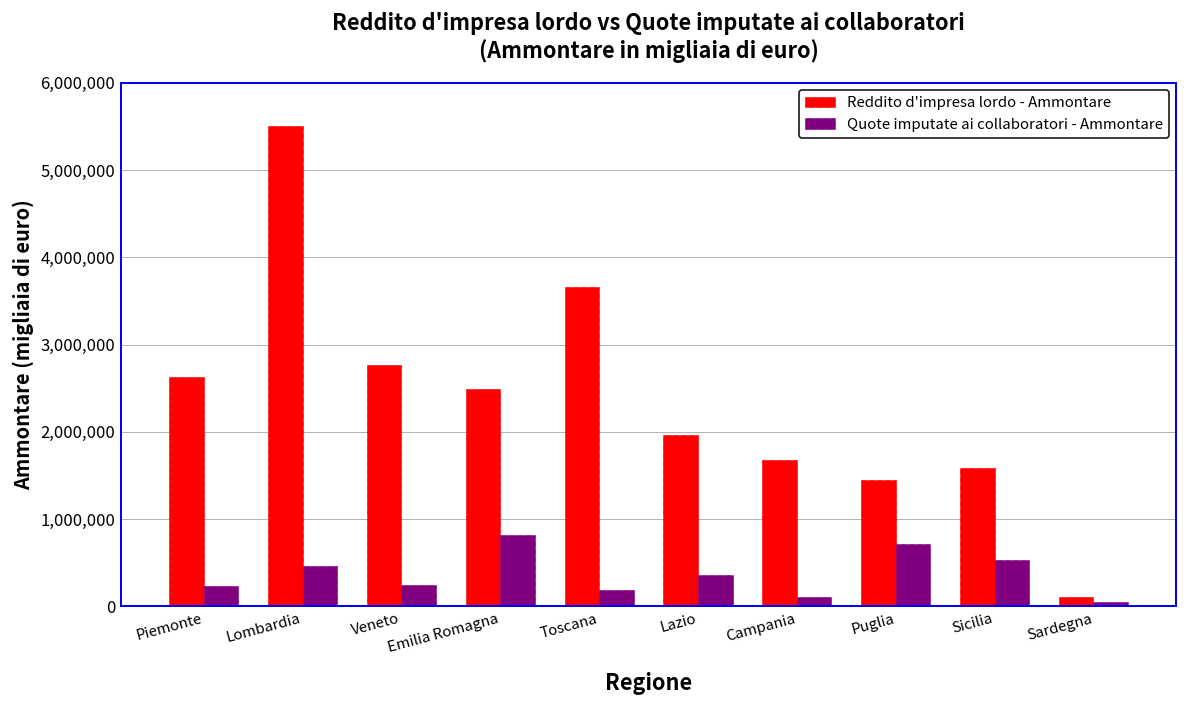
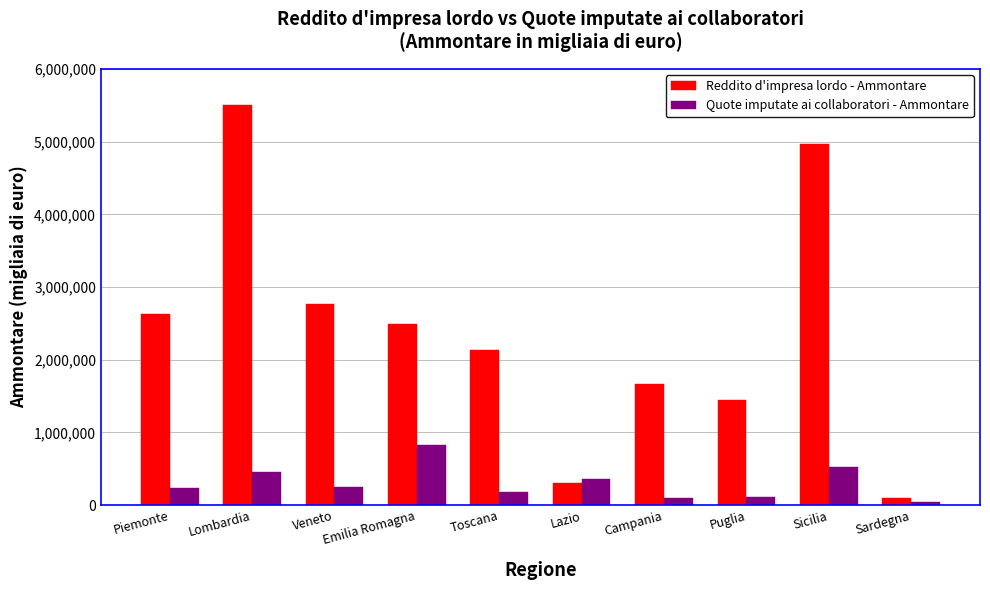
Reddito d'impresa lordo - Ammontare, Toscana: 3,700,000 -> 2,100,000
Reddito d'impresa lordo - Ammontare, Lazio: 2,000,000 -> 300,000
Quote imputate ai collaboratori - Ammontare, Puglia: 700,000 -> 100,000
Reddito d'impresa lordo - Ammontare, Sicilia: 1,600,000 -> 5,000,000
